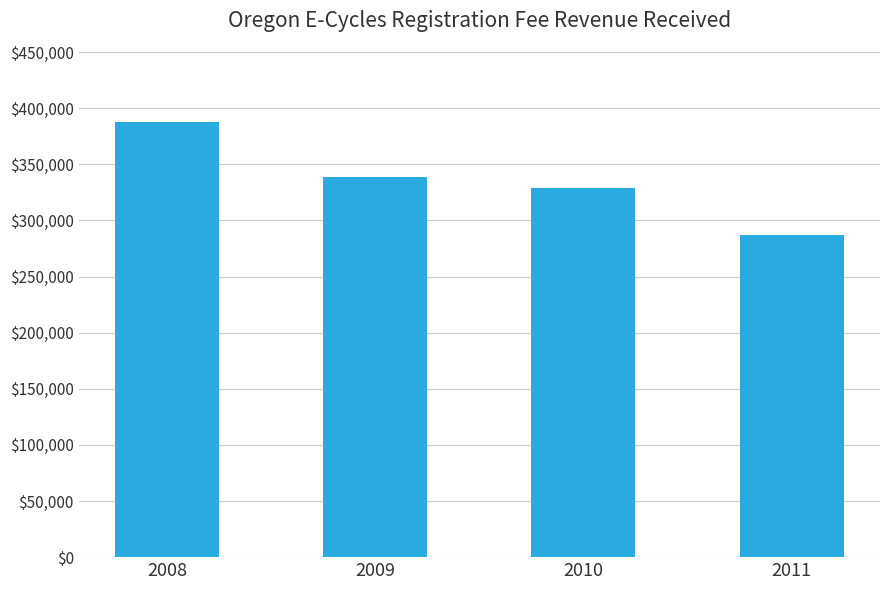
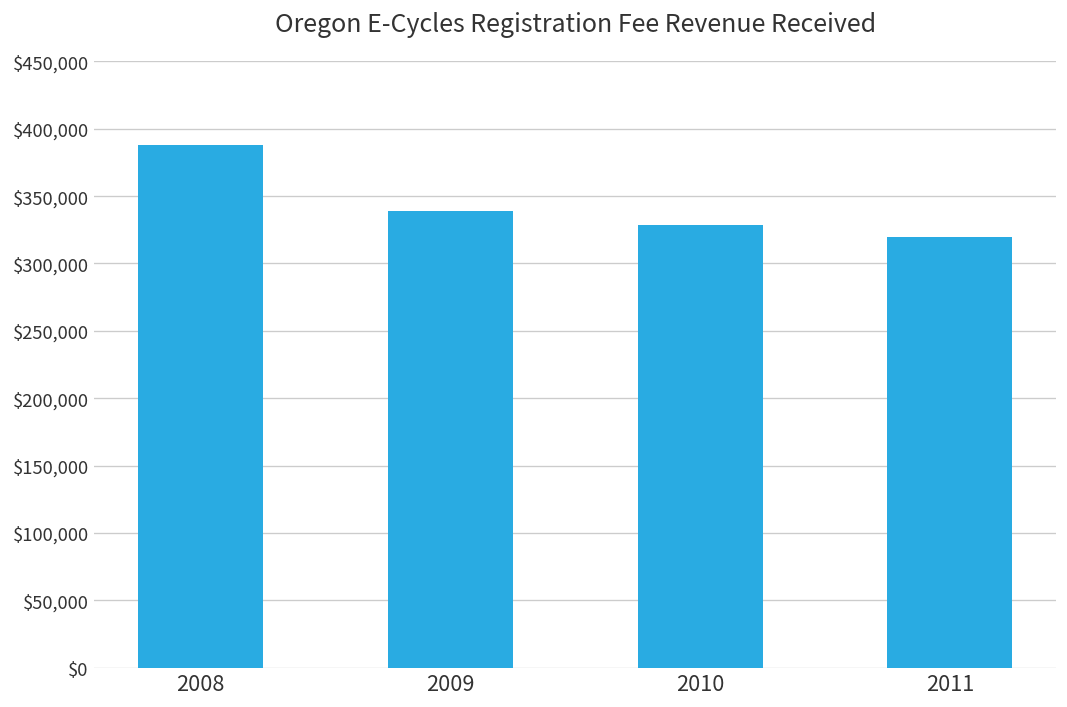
2011: $287,000 -> $320,000
